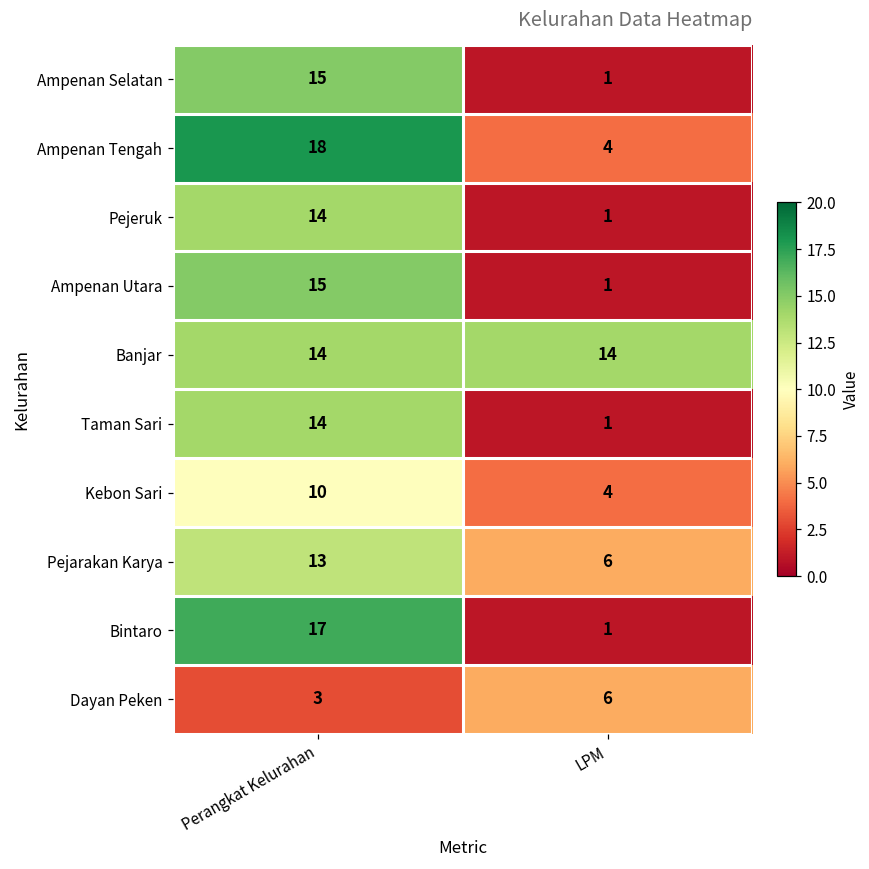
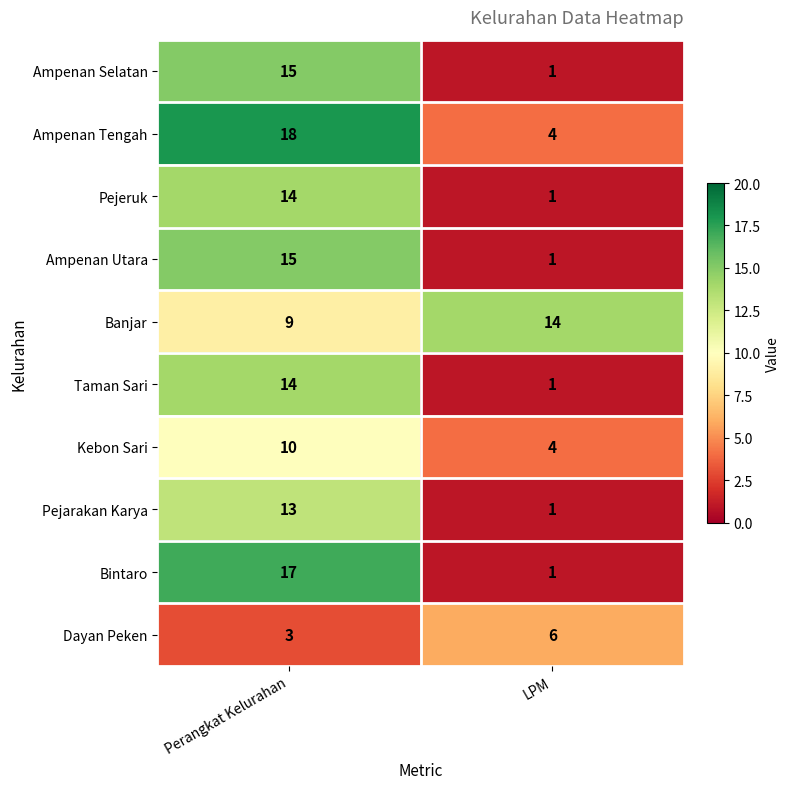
Banjar, Perangkat Kelurahan: 14 -> 9
Pejarakan Karya, LPM: 6 -> 1
